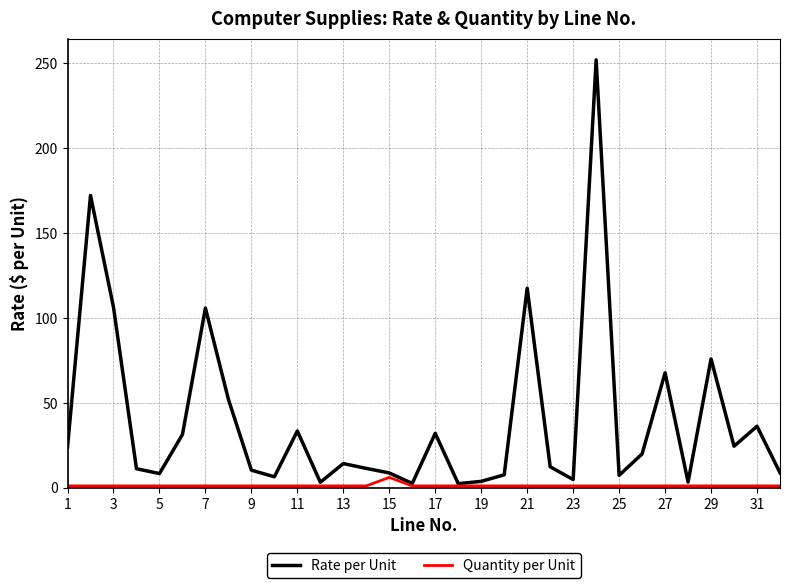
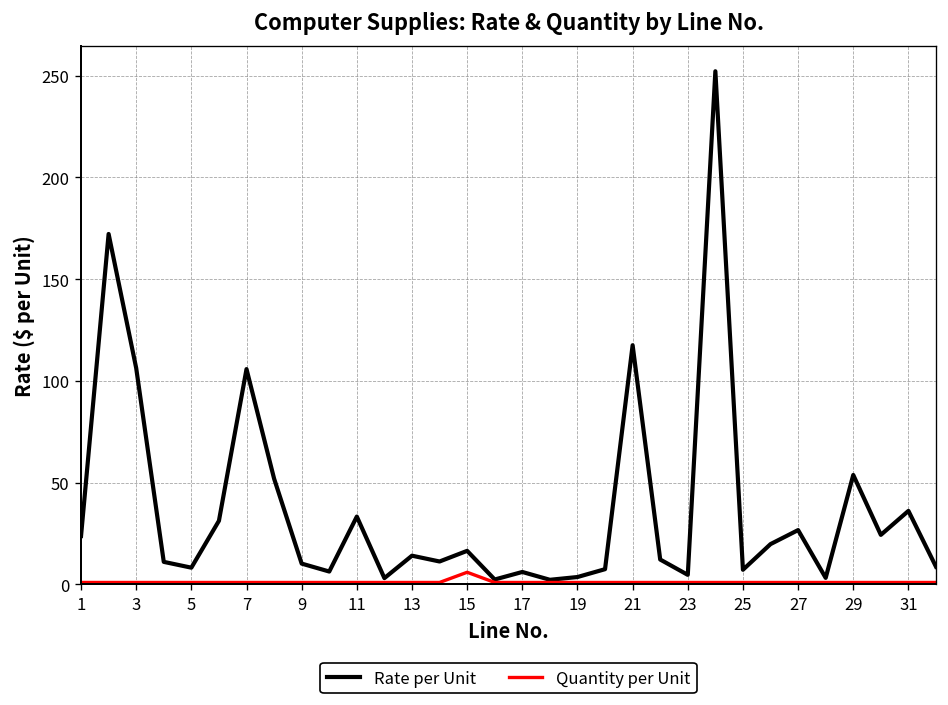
Rate per Unit, 15: 9 -> 17
Rate per Unit, 17: 32 -> 6
Rate per Unit, 27: 68 -> 27
Rate per Unit, 29: 76 -> 54
